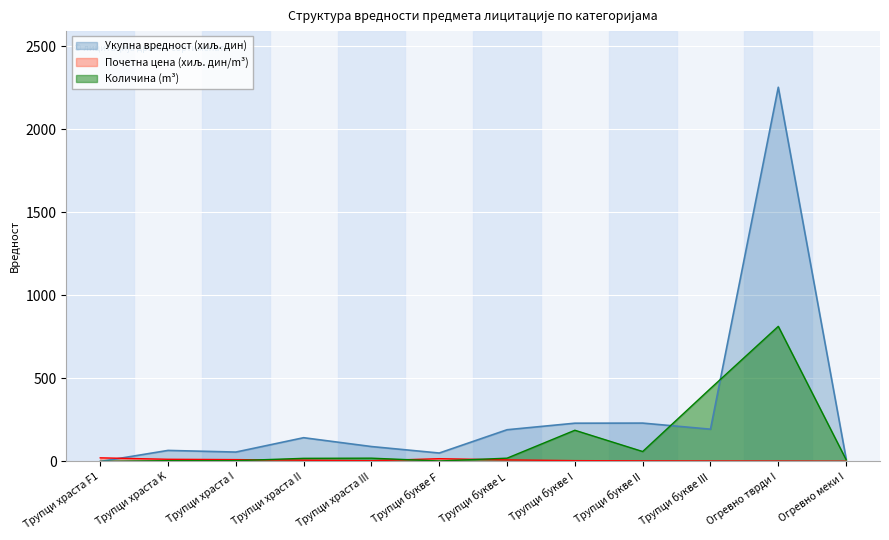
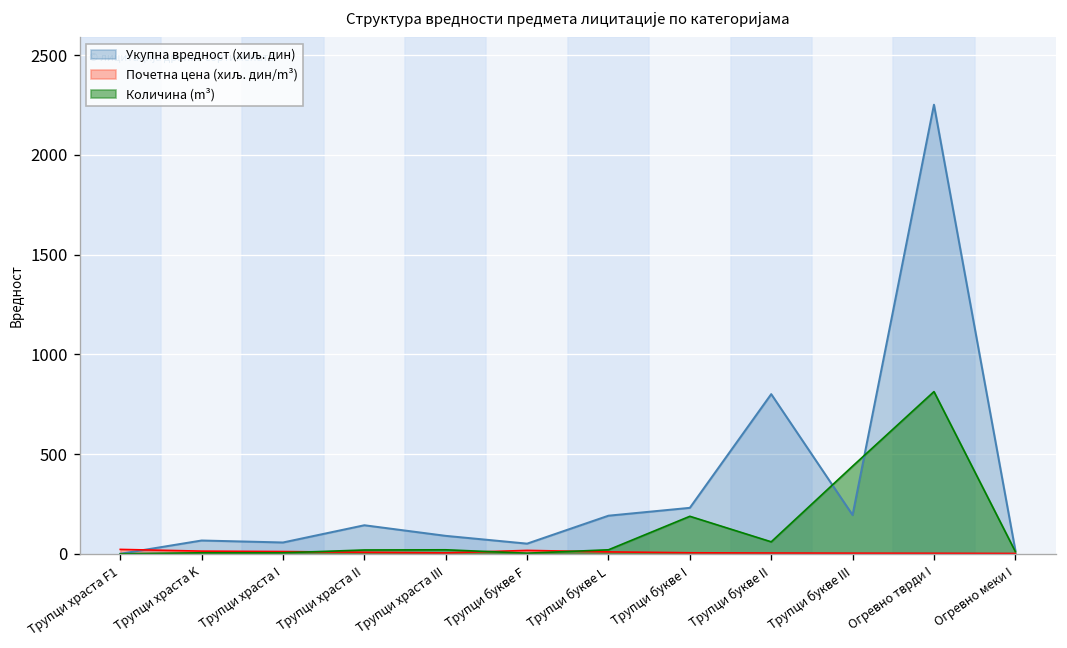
Укупна вредност (хиљ. дин), Трупци букве II: 230 -> 800
